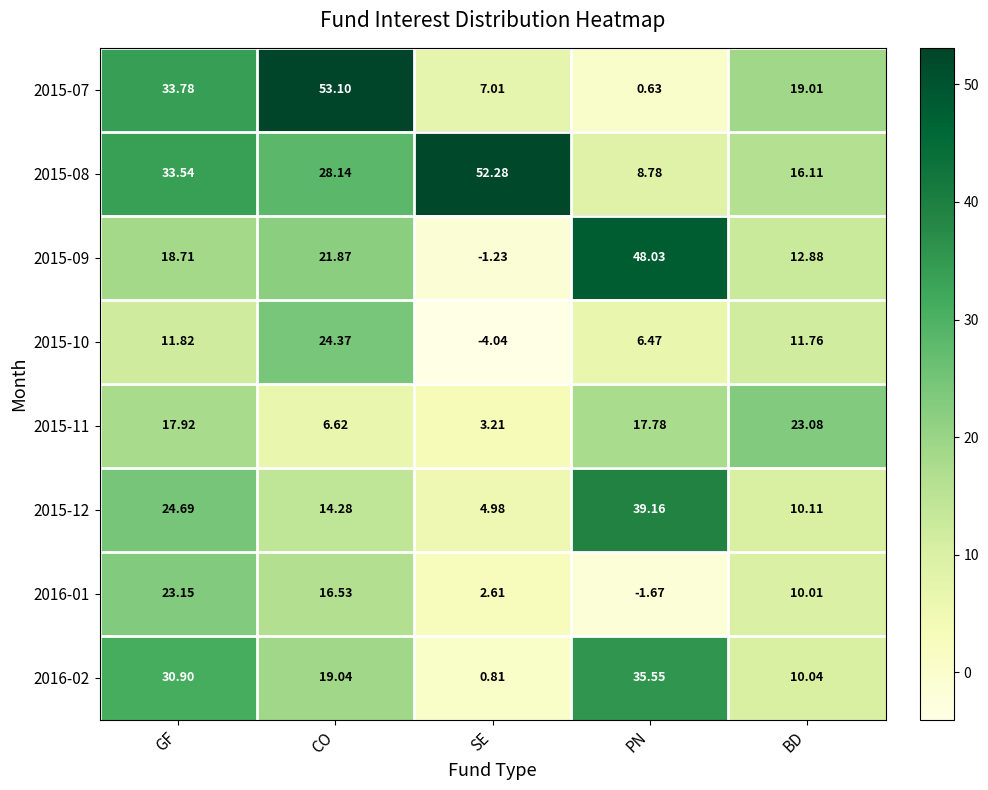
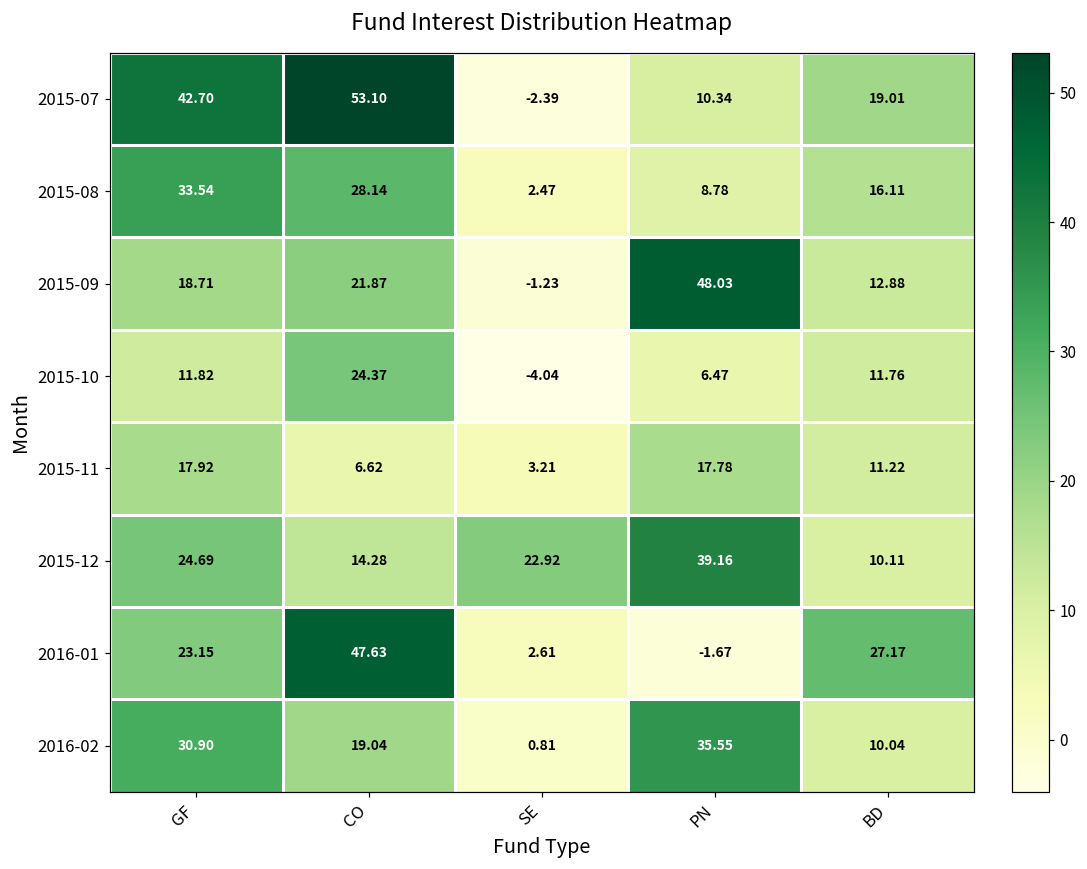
2015-07, GF: 33.78 -> 42.70
2015-07, SE: 7.01 -> -2.39
2015-07, PN: 0.63 -> 10.34
2015-08, SE: 52.28 -> 2.47
2015-11, BD: 23.08 -> 11.22
2015-12, SE: 4.98 -> 22.92
2016-01, CO: 16.53 -> 47.63
2016-01, BD: 10.01 -> 27.17
